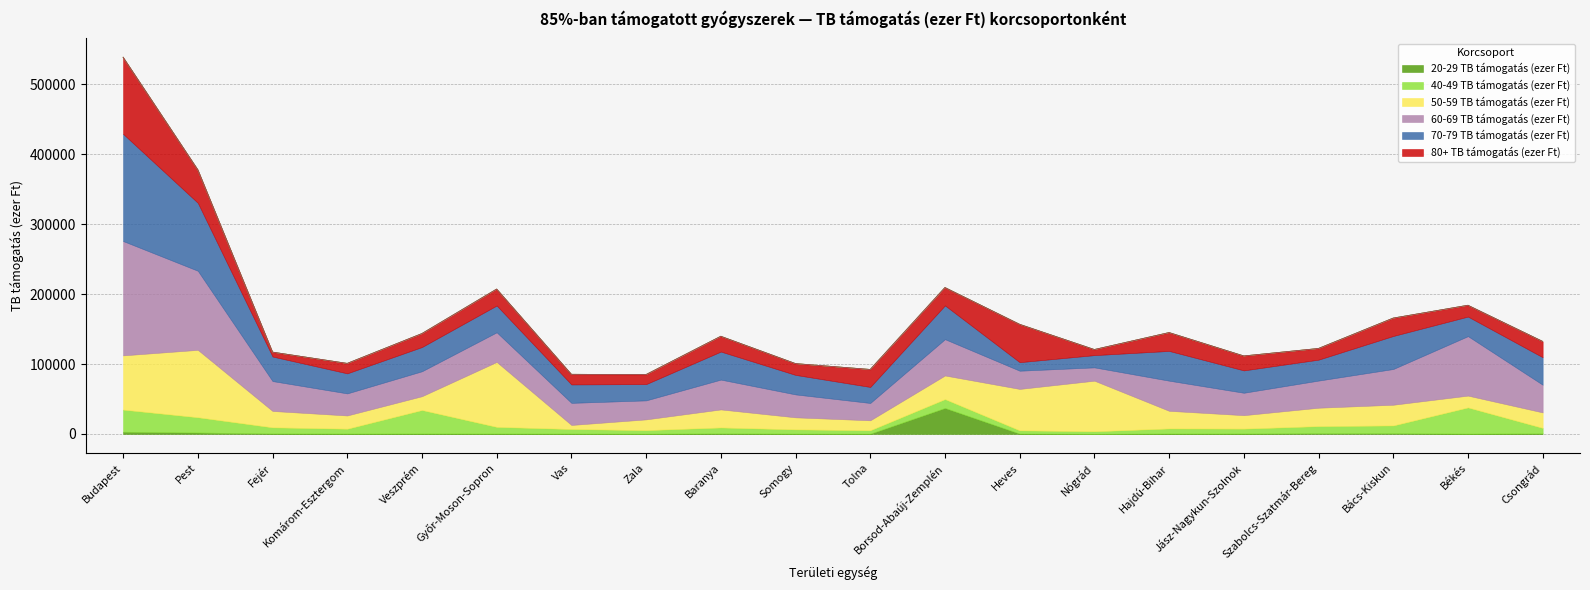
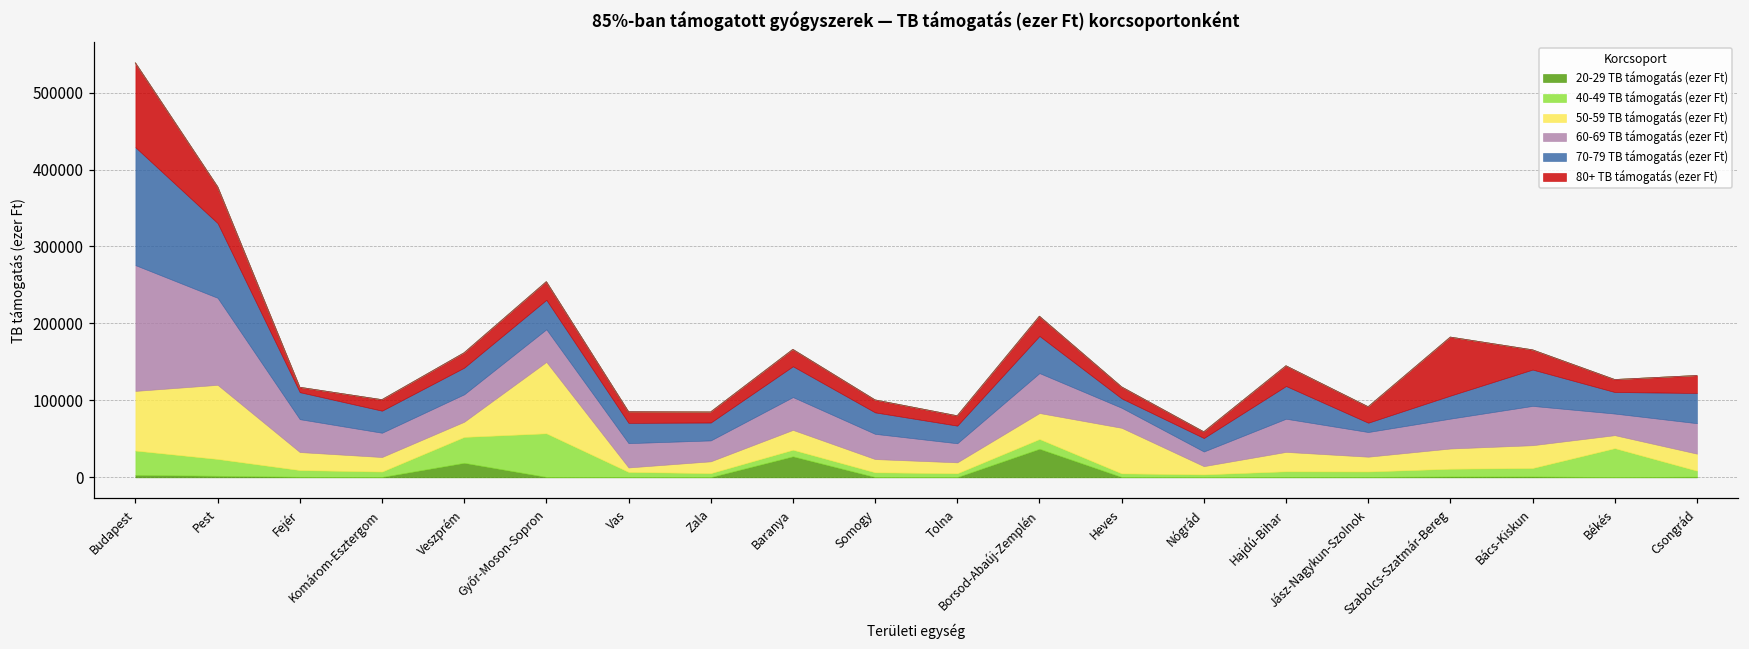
20-29 TB támogatás (ezer Ft), Veszprém: 0 -> 20000
40-49 TB támogatás (ezer Ft), Győr-Moson-Sopron: 10000 -> 60000
20-29 TB támogatás (ezer Ft), Baranya: 0 -> 30000
80+ TB támogatás (ezer Ft), Tolna: 30000 -> 10000
80+ TB támogatás (ezer Ft), Heves: 50000 -> 10000
50-59 TB támogatás (ezer Ft), Nógrád: 70000 -> 10000
70-79 TB támogatás (ezer Ft), Jász-Nagykun-Szolnok: 30000 -> 10000
80+ TB támogatás (ezer Ft), Szabolcs-Szatmár-Bereg: 20000 -> 80000
60-69 TB támogatás (ezer Ft), Békés: 80000 -> 30000
